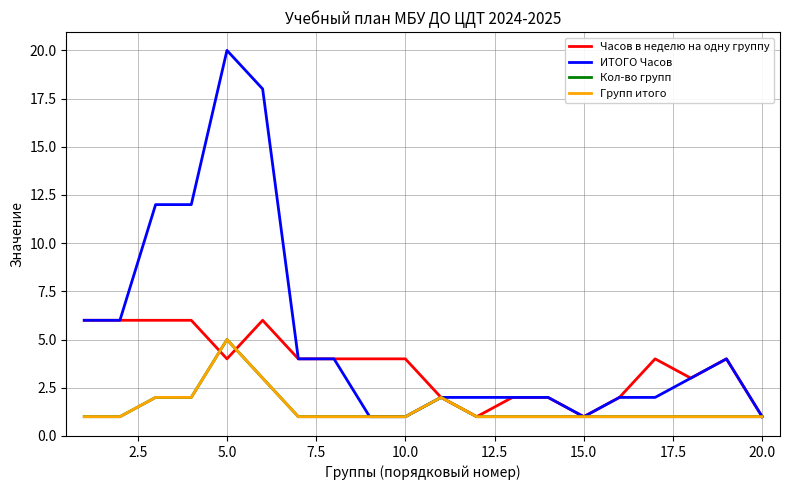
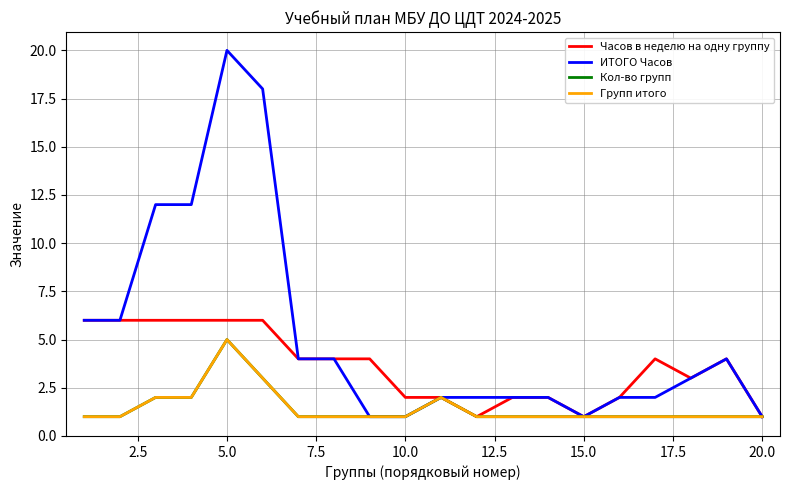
Часов в неделю на одну группу, 5.0: 4 -> 6
Часов в неделю на одну группу, 10.0: 4 -> 2
